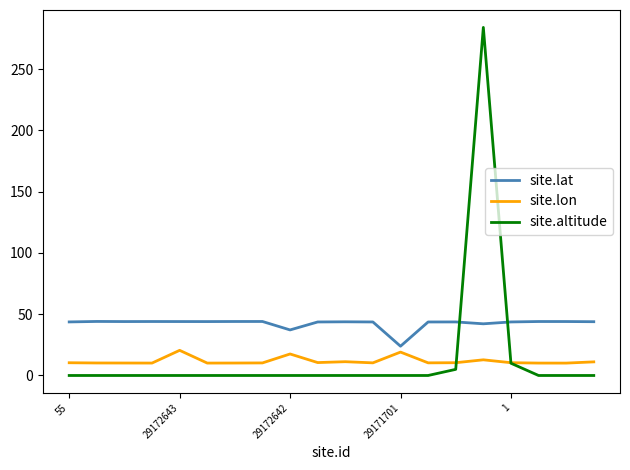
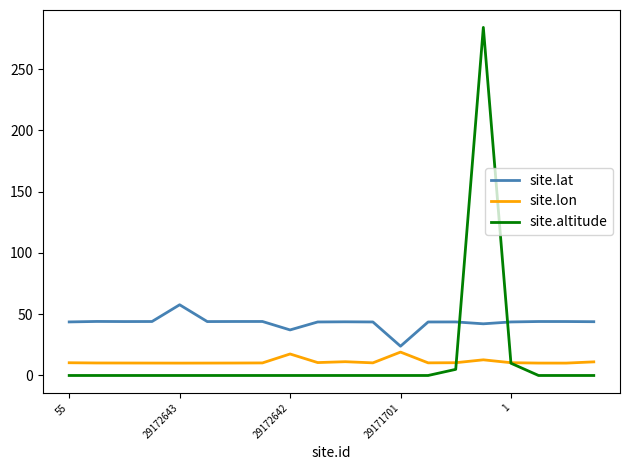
site.lat, 29172643: 44 -> 58
site.lon, 29172643: 21 -> 10
